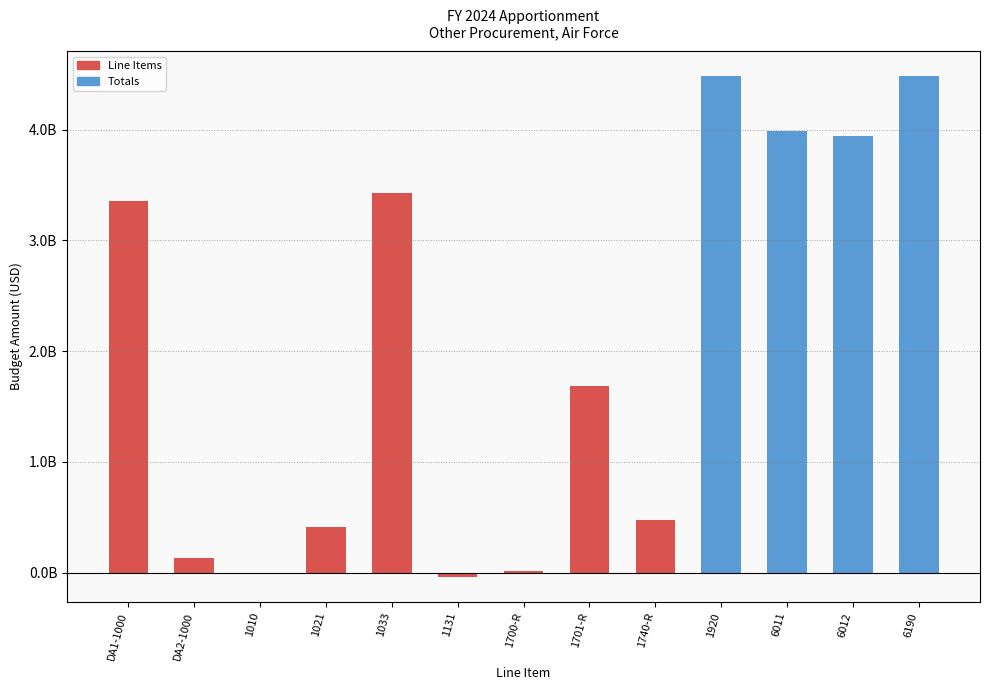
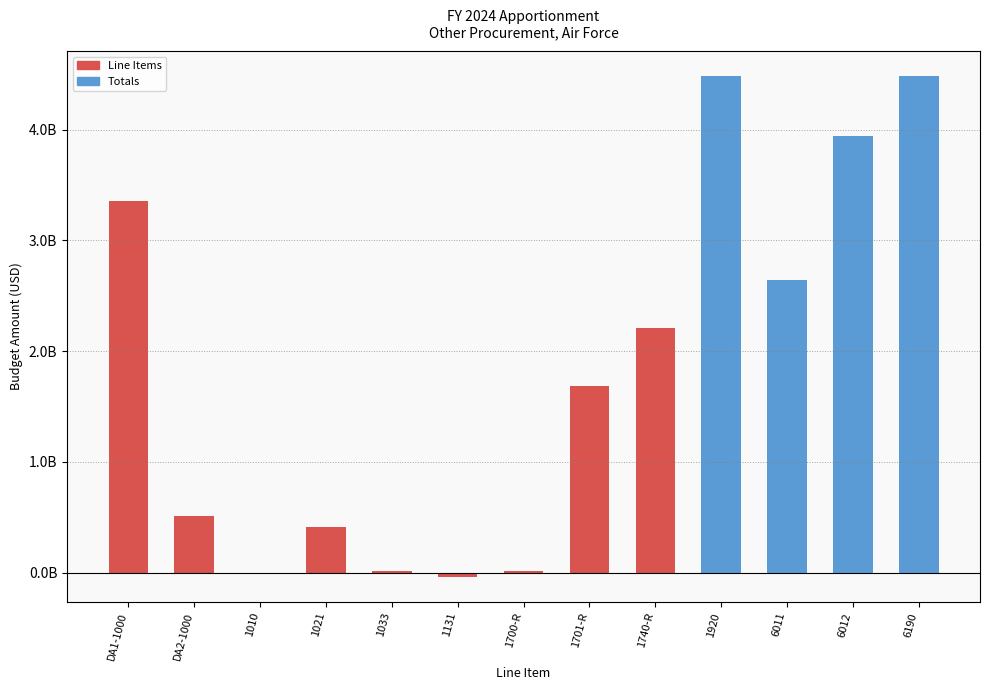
DA2-1000: 140000000 -> 520000000
1033: 3430000000 -> 20000000
1740-R: 470000000 -> 2210000000
6011: 3990000000 -> 2650000000
